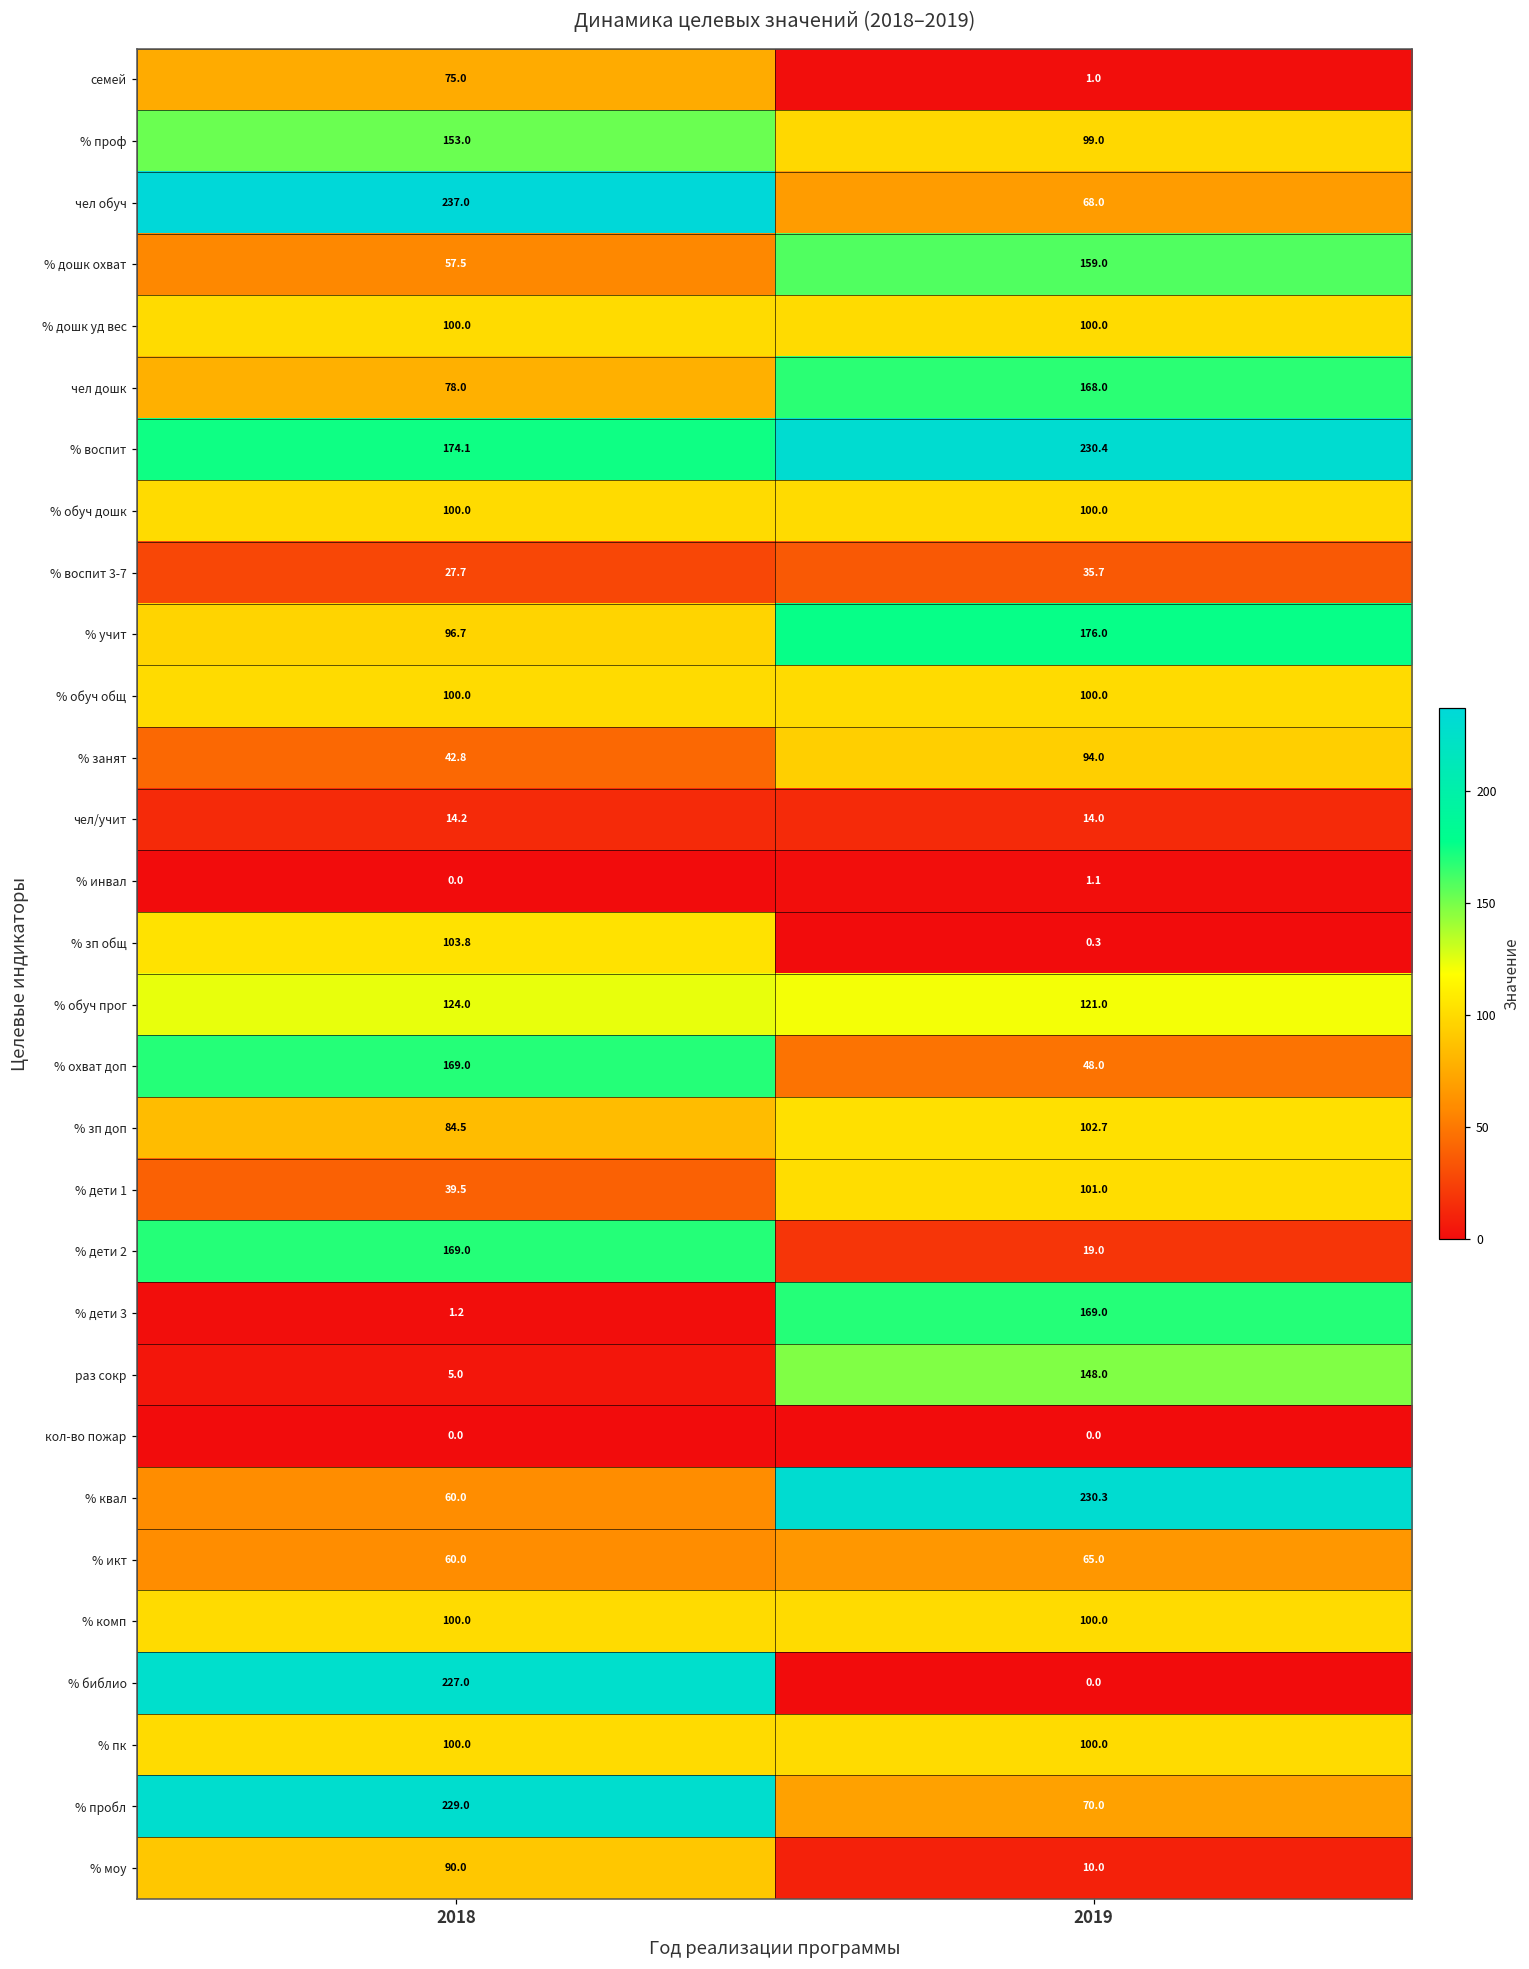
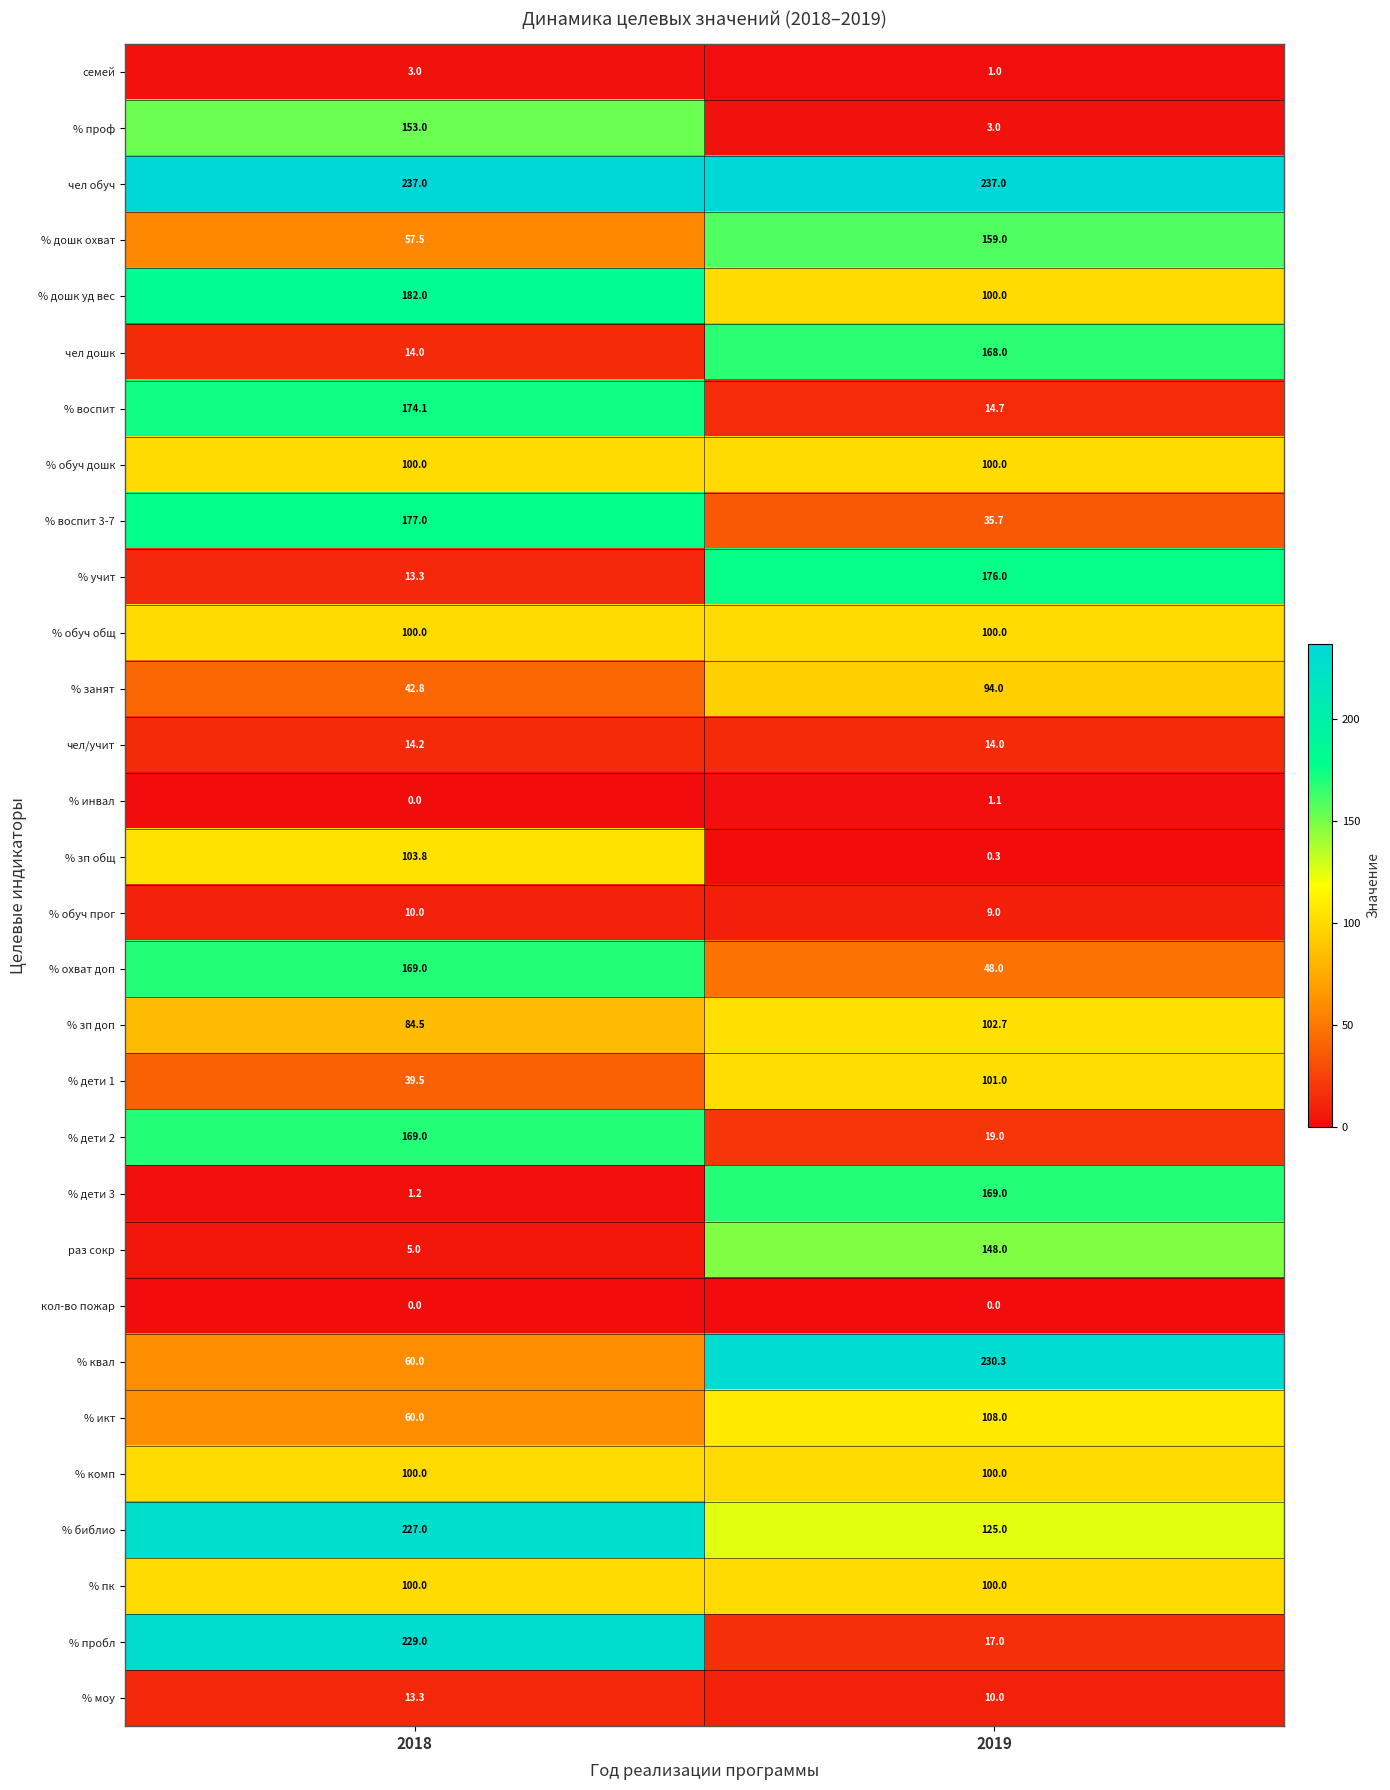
семей, 2018: 75.0 -> 3.0
% проф, 2019: 99.0 -> 3.0
чел обуч, 2019: 68.0 -> 237.0
% дошк уд вес, 2018: 100.0 -> 182.0
чел дошк, 2018: 78.0 -> 14.0
% воспит, 2019: 230.4 -> 14.7
% воспит 3-7, 2018: 27.7 -> 177.0
% учит, 2018: 96.7 -> 13.3
% обуч прог, 2018: 124.0 -> 10.0
% обуч прог, 2019: 121.0 -> 9.0
% икт, 2019: 65.0 -> 108.0
% библио, 2019: 0.0 -> 125.0
% пробл, 2019: 70.0 -> 17.0
% моу, 2018: 90.0 -> 13.3
